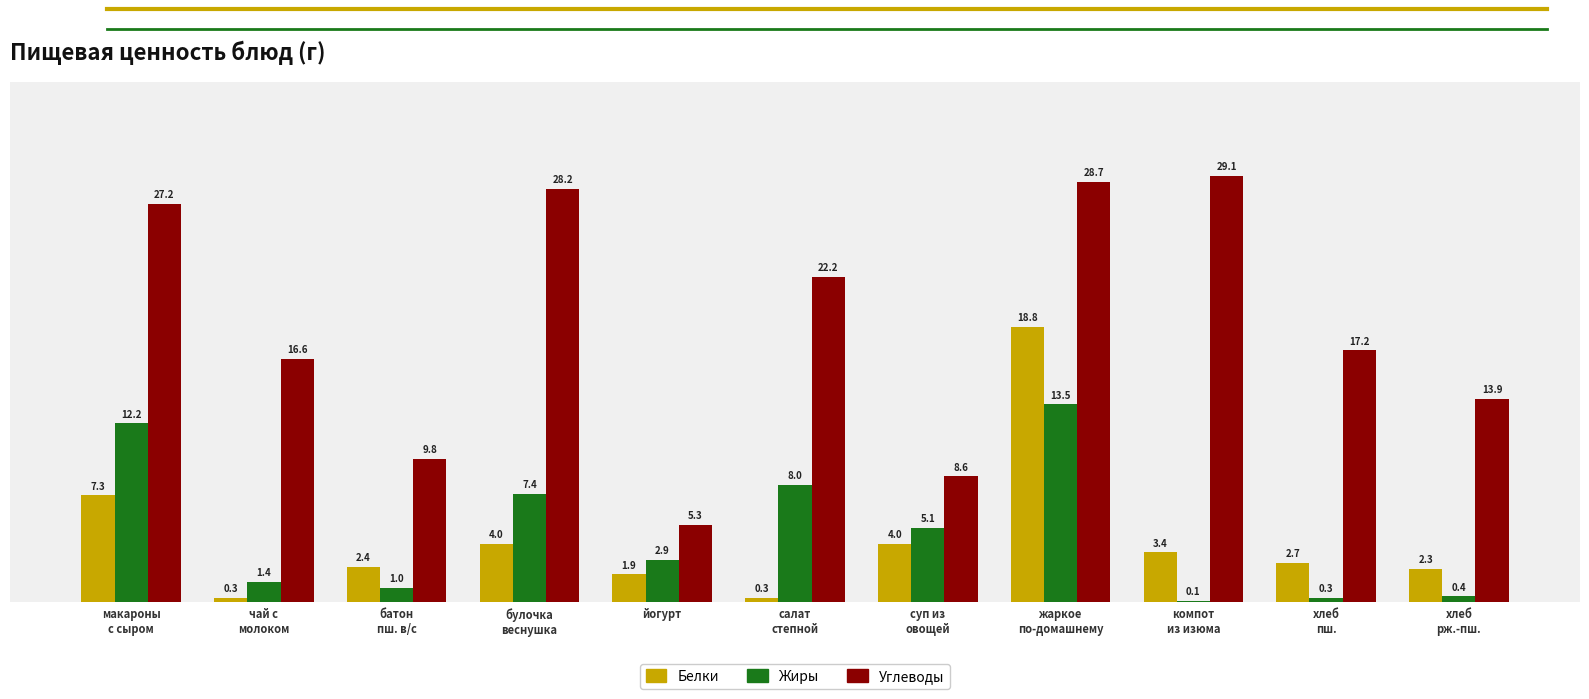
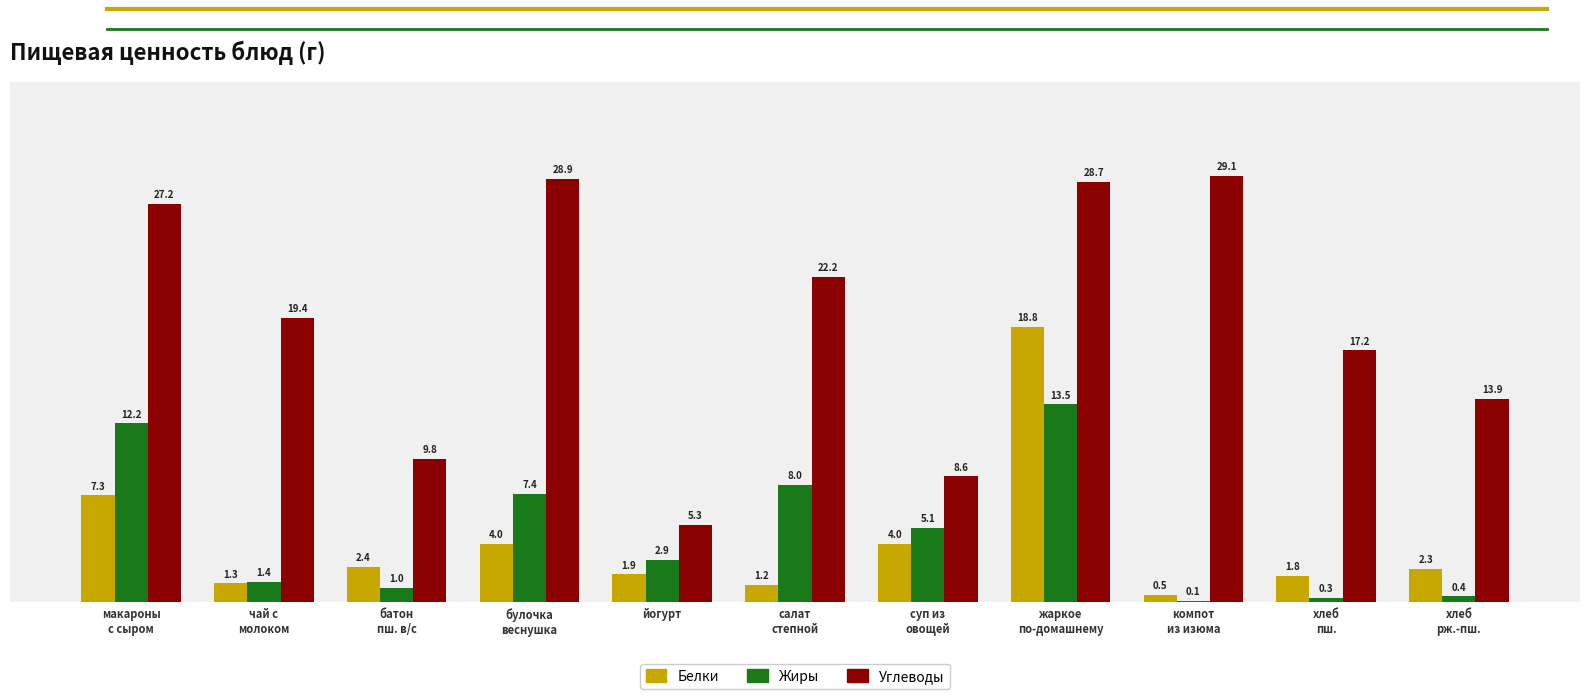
Белки, чай с молоком: 0.3 -> 1.3
Углеводы, чай с молоком: 16.6 -> 19.4
Углеводы, булочка веснушка: 28.2 -> 28.9
Белки, салат степной: 0.3 -> 1.2
Белки, компот из изюма: 3.4 -> 0.5
Белки, хлеб пш.: 2.7 -> 1.8
